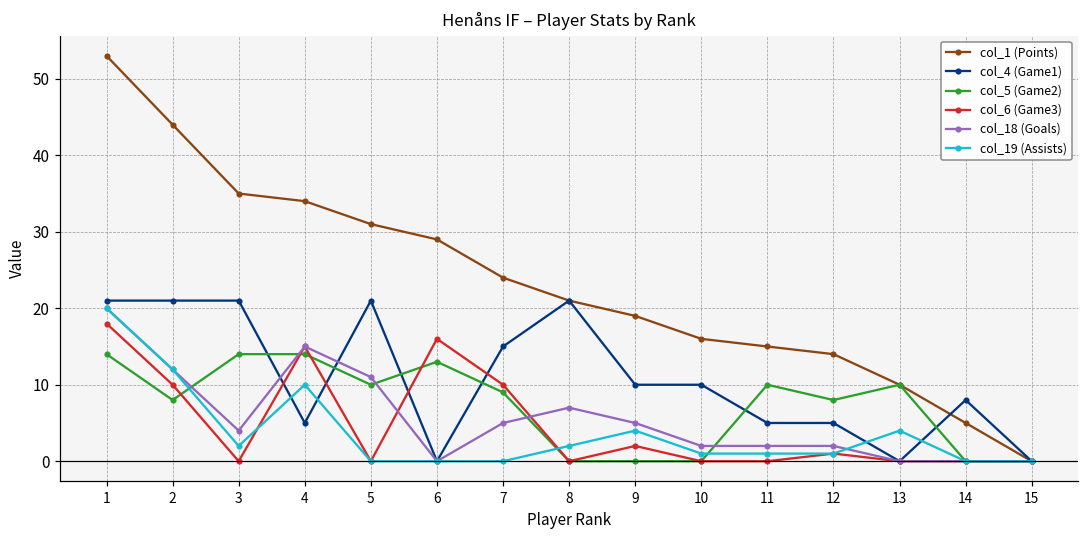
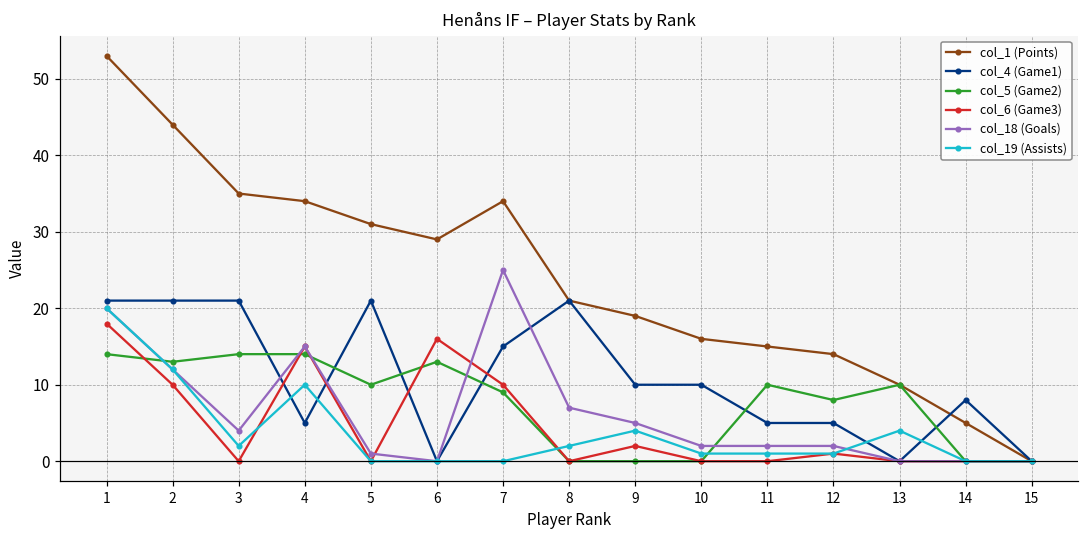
col_5 (Game2), 2: 8 -> 13
col_18 (Goals), 5: 11 -> 1
col_1 (Points), 7: 24 -> 34
col_18 (Goals), 7: 5 -> 25
